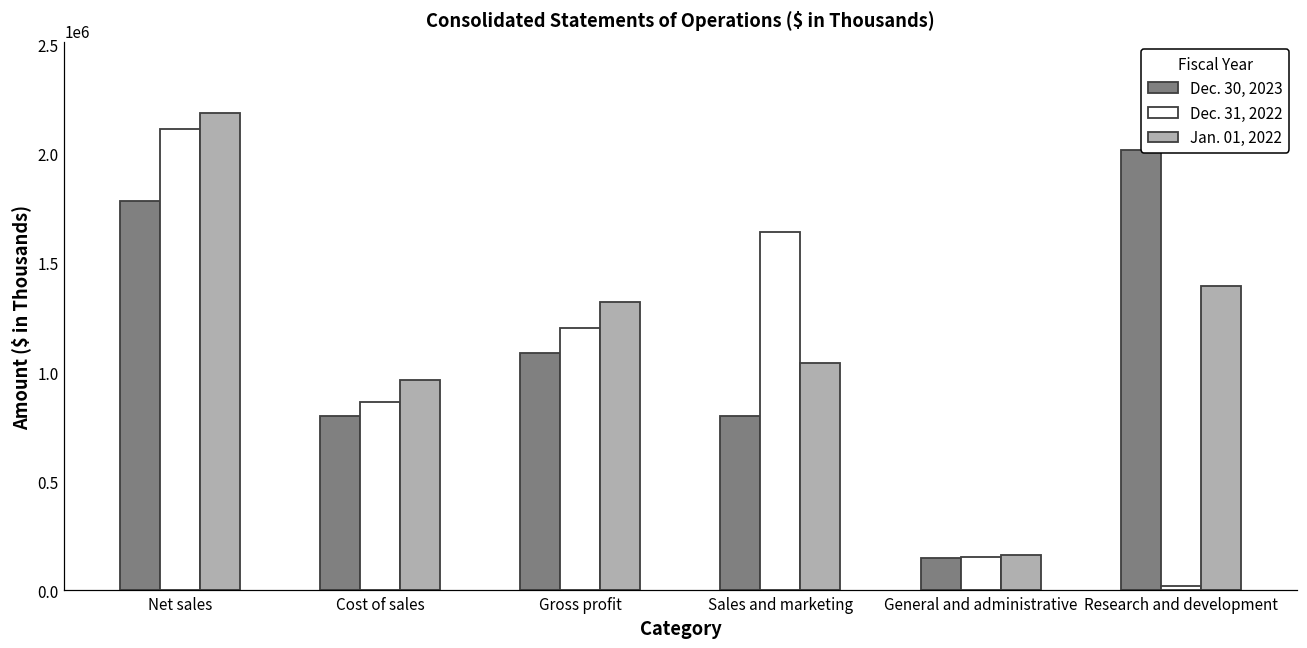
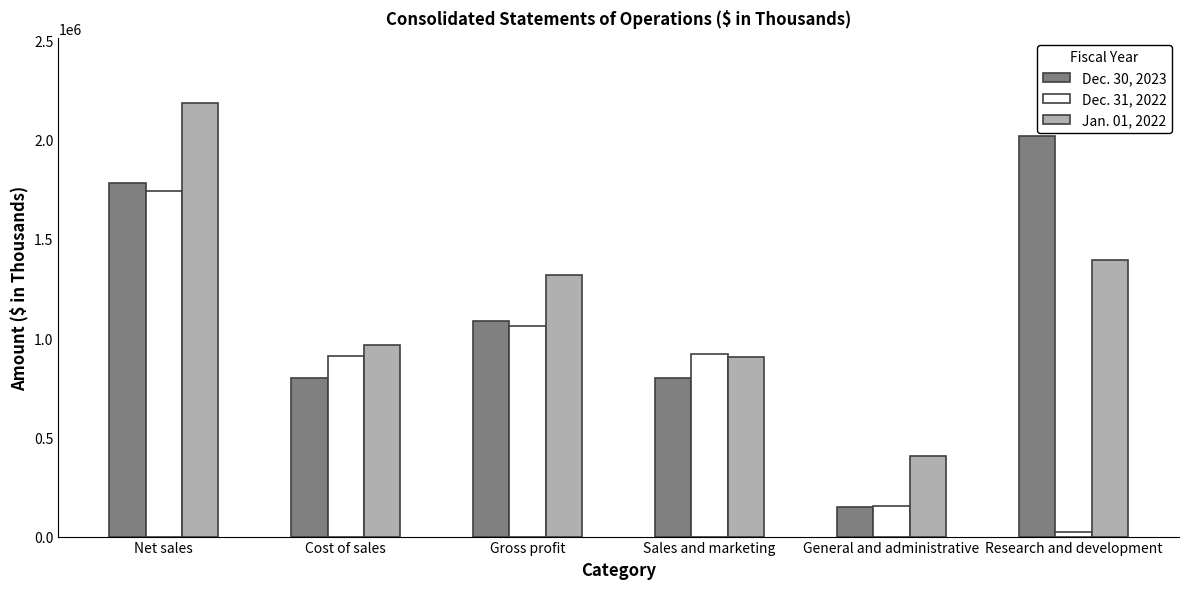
Dec. 31, 2022, Net sales: 2110000 -> 1740000
Dec. 31, 2022, Cost of sales: 860000 -> 910000
Dec. 31, 2022, Gross profit: 1200000 -> 1060000
Dec. 31, 2022, Sales and marketing: 1640000 -> 920000
Jan. 01, 2022, Sales and marketing: 1040000 -> 910000
Jan. 01, 2022, General and administrative: 160000 -> 410000
